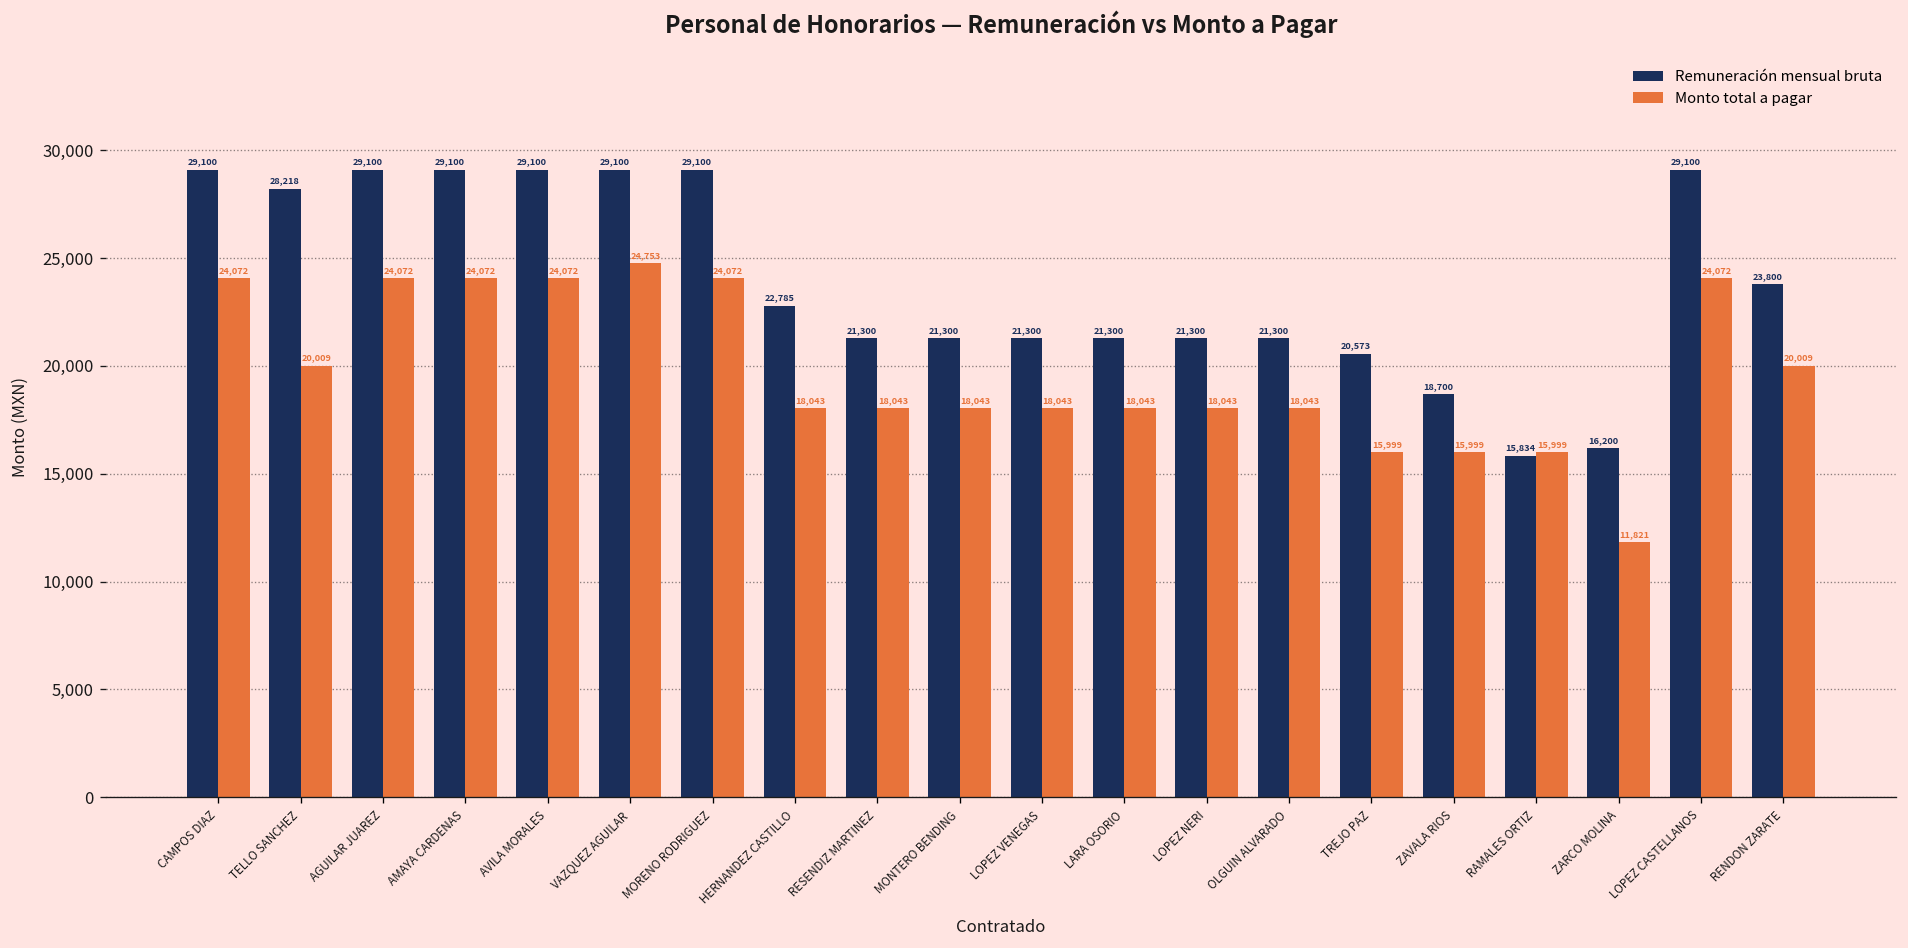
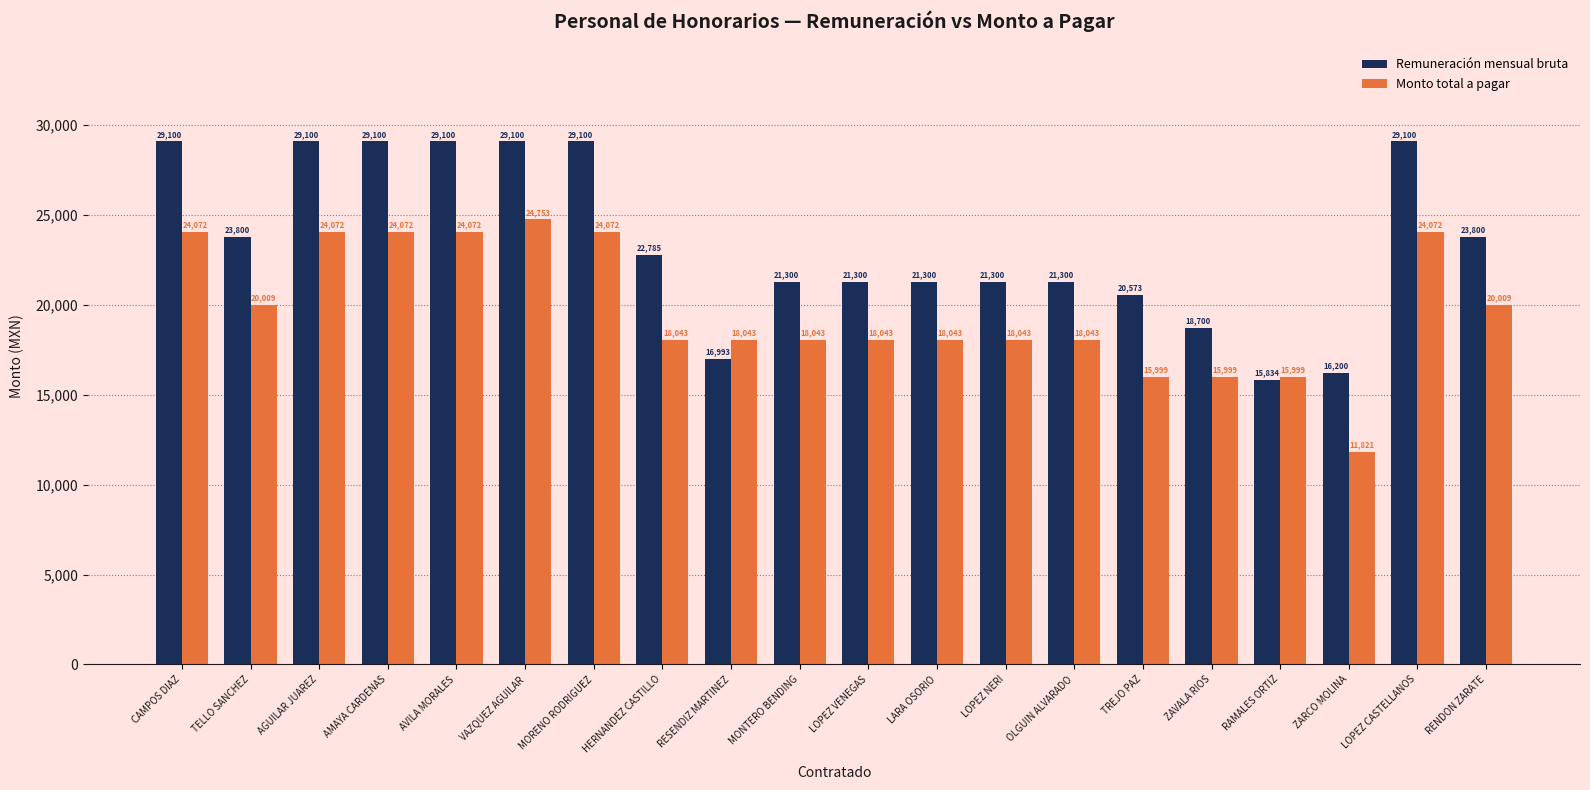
Remuneración mensual bruta, TELLO SANCHEZ: 28,218 -> 23,800
Remuneración mensual bruta, RESENDIZ MARTINEZ: 21,300 -> 16,993
